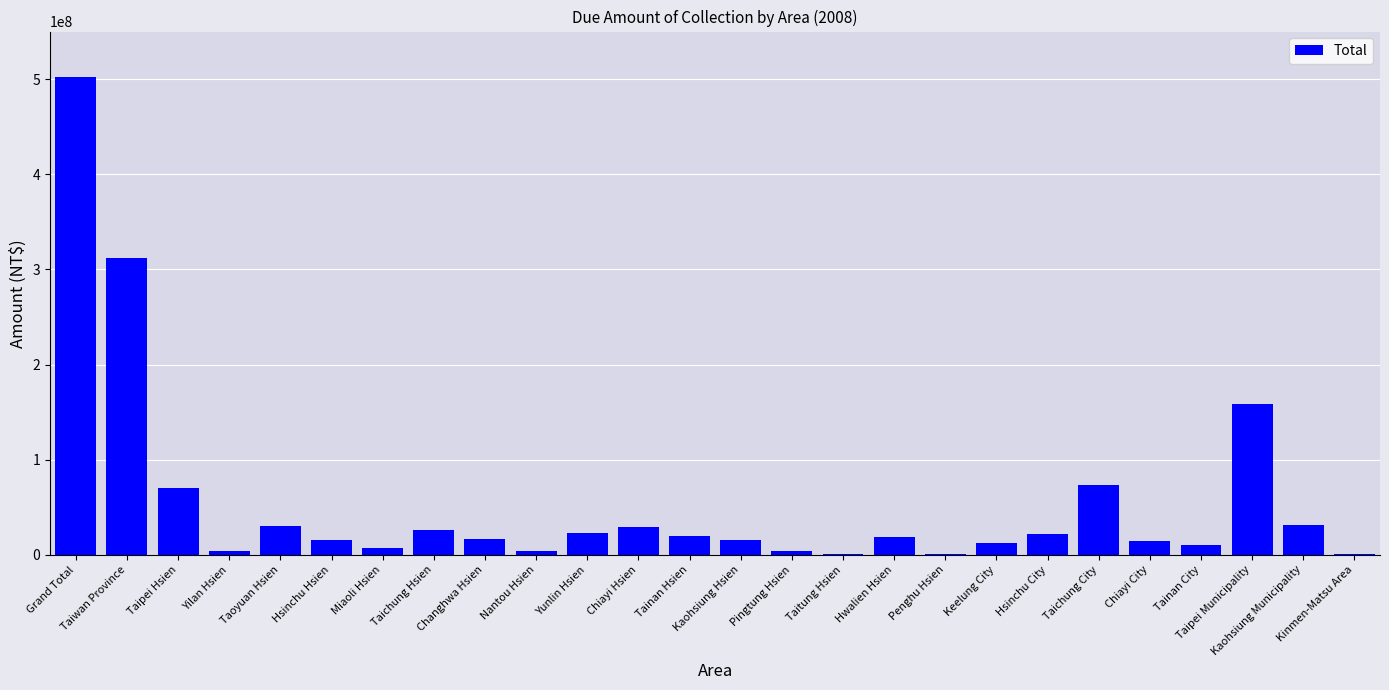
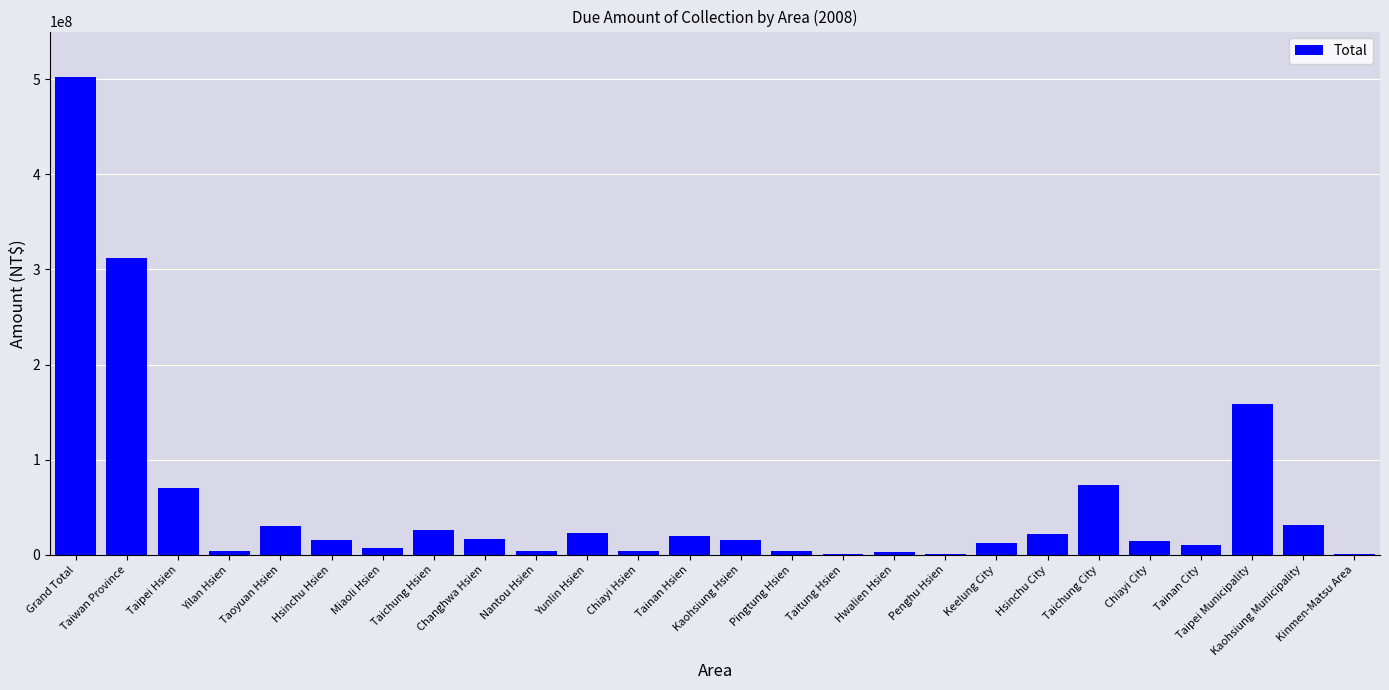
Chiayi Hsien: 30000000 -> 0
Hwalien Hsien: 20000000 -> 0
